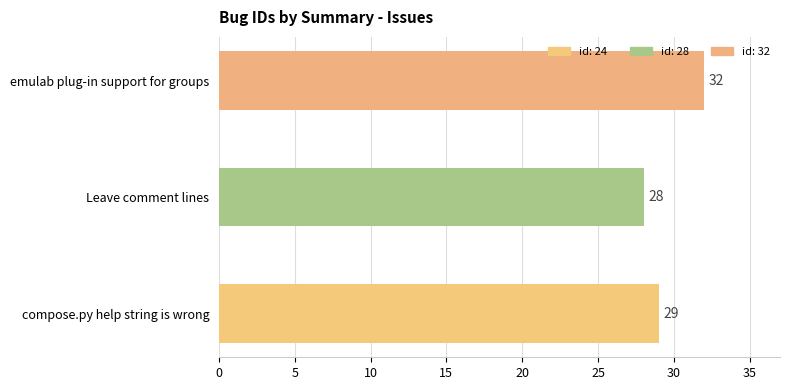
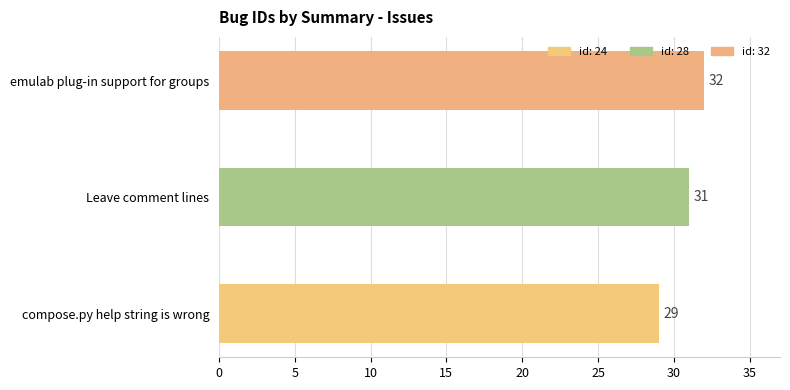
Leave comment lines: 28 -> 31
